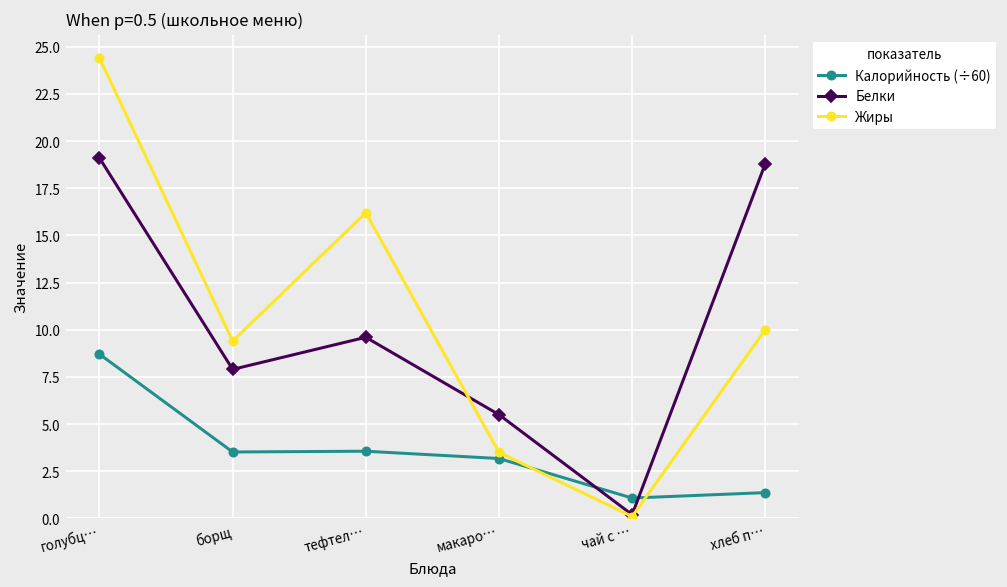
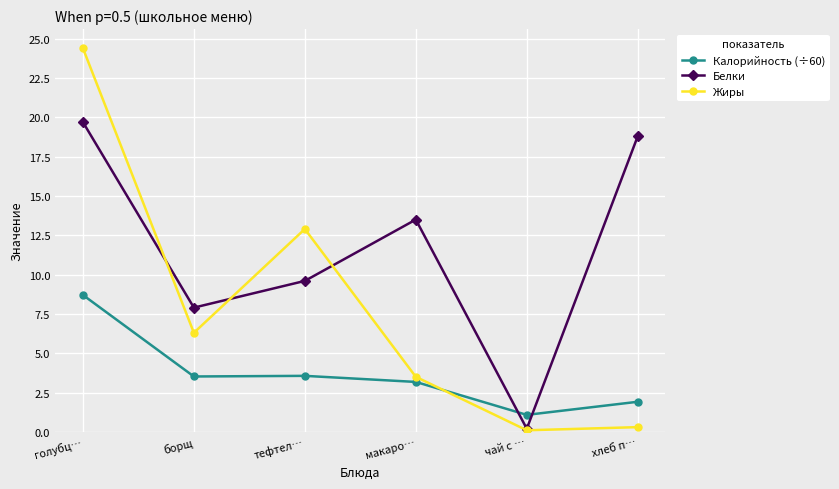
Белки, голубц…: 19.1 -> 19.7
Жиры, борщ: 9.4 -> 6.3
Жиры, тефтел…: 16.2 -> 12.9
Белки, макаро…: 5.5 -> 13.5
Калорийность (÷60), хлеб п…: 1.4 -> 1.9
Жиры, хлеб п…: 10.0 -> 0.3
